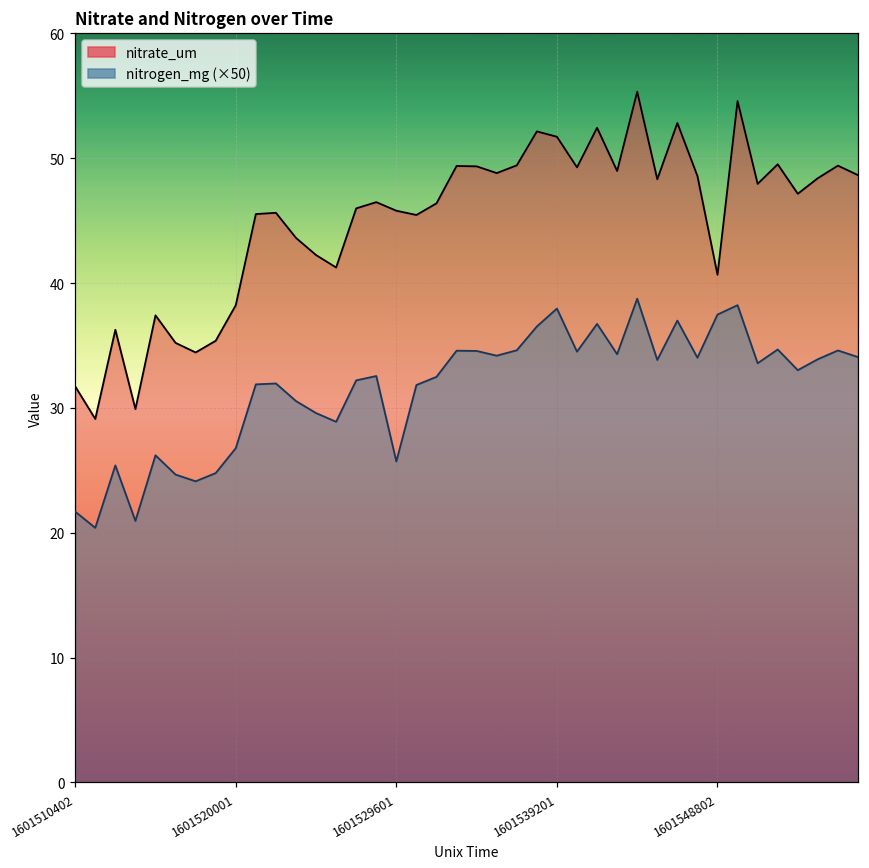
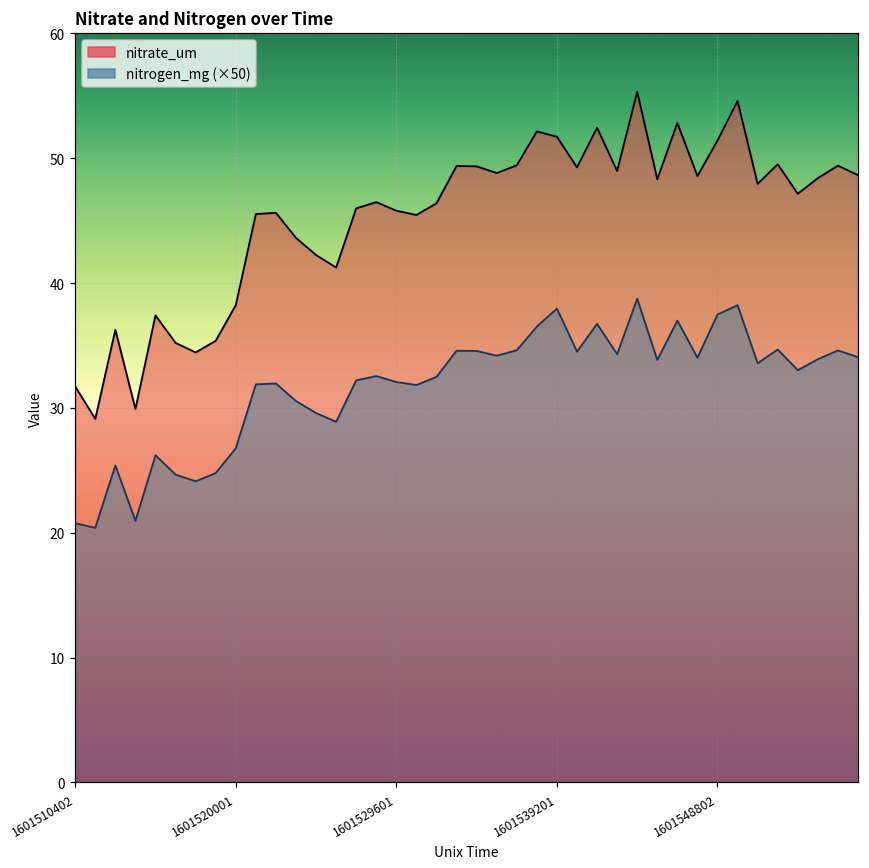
nitrogen_mg (×50), 1601510402: 21.7 -> 20.8
nitrogen_mg (×50), 1601529601: 25.7 -> 32.1
nitrate_um, 1601548802: 40.7 -> 51.4
